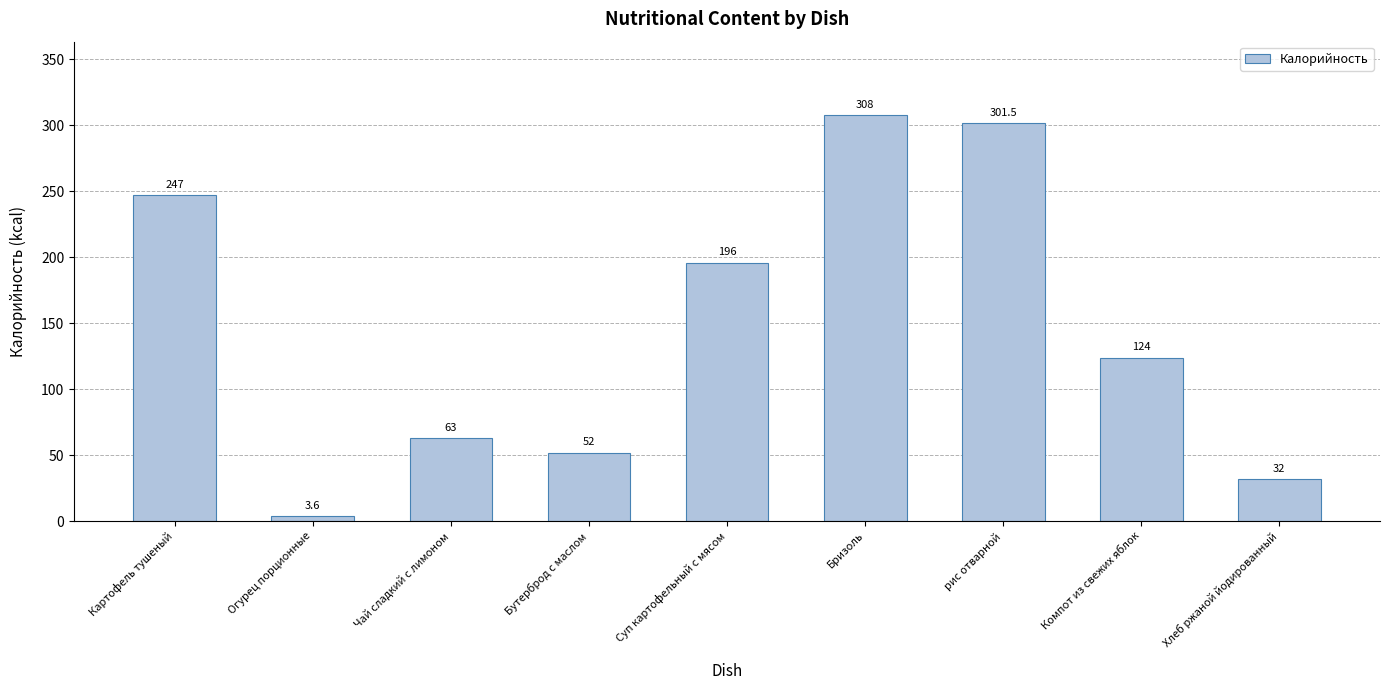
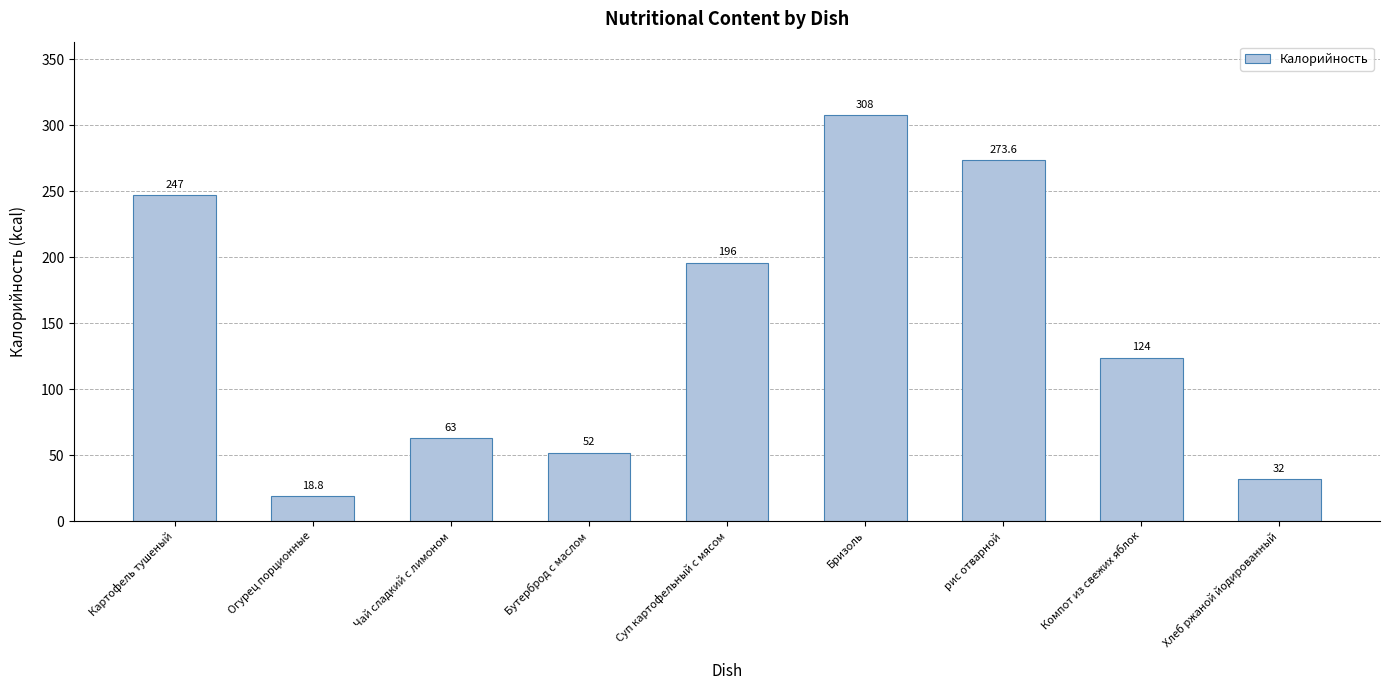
Огурец порционные: 3.6 -> 18.8
рис отварной: 301.5 -> 273.6
